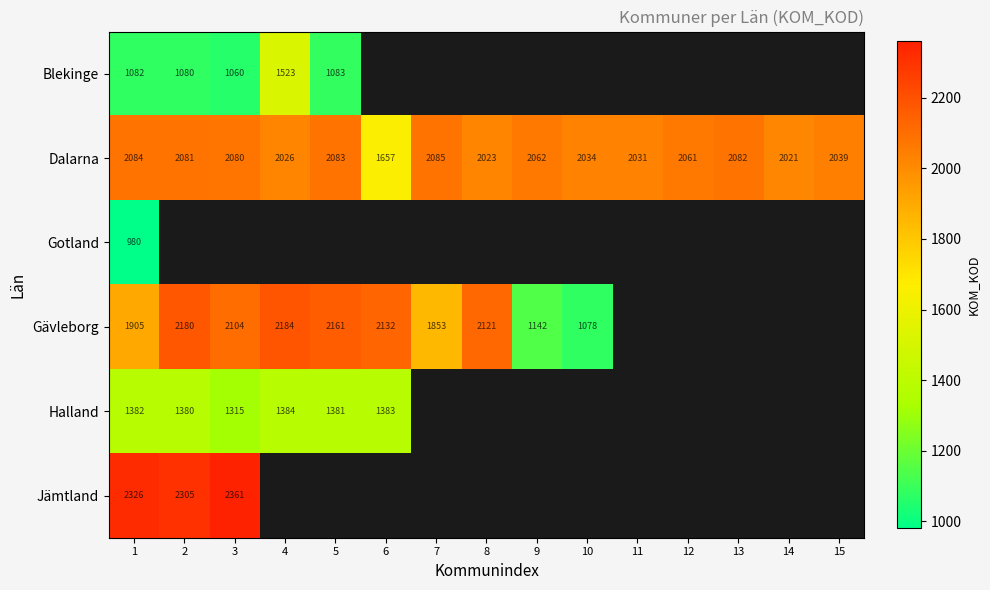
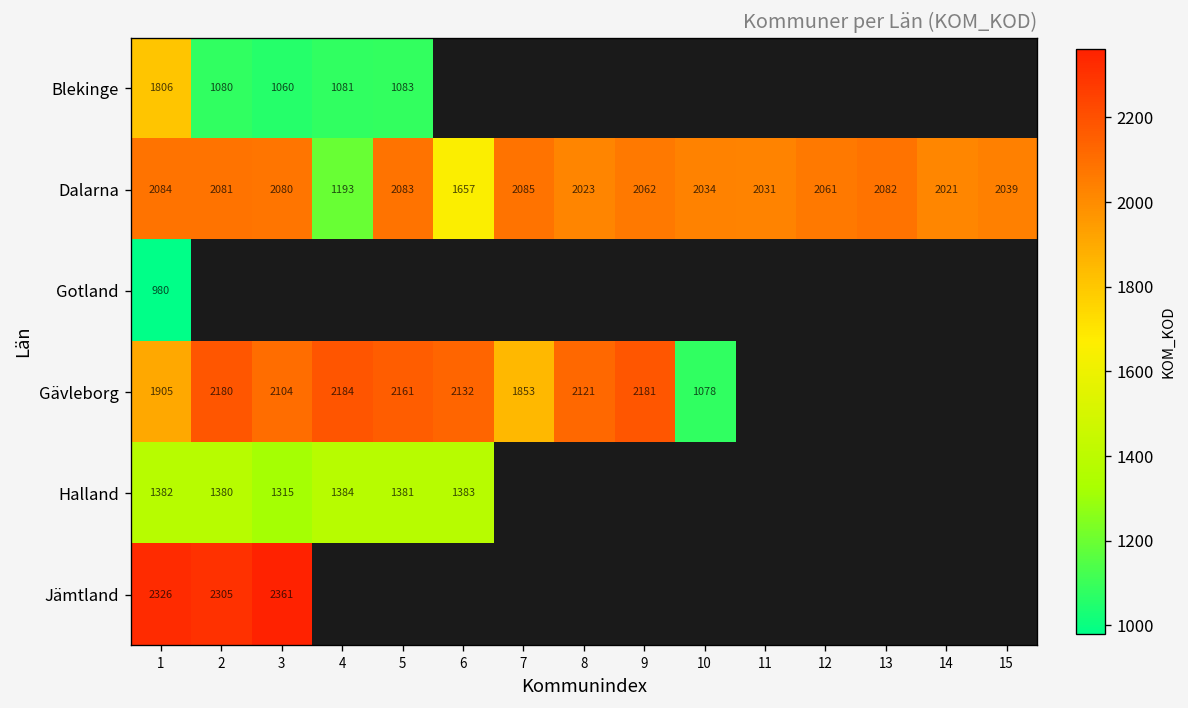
Blekinge, 1: 1082 -> 1806
Blekinge, 4: 1523 -> 1081
Dalarna, 4: 2026 -> 1193
Gävleborg, 9: 1142 -> 2181
